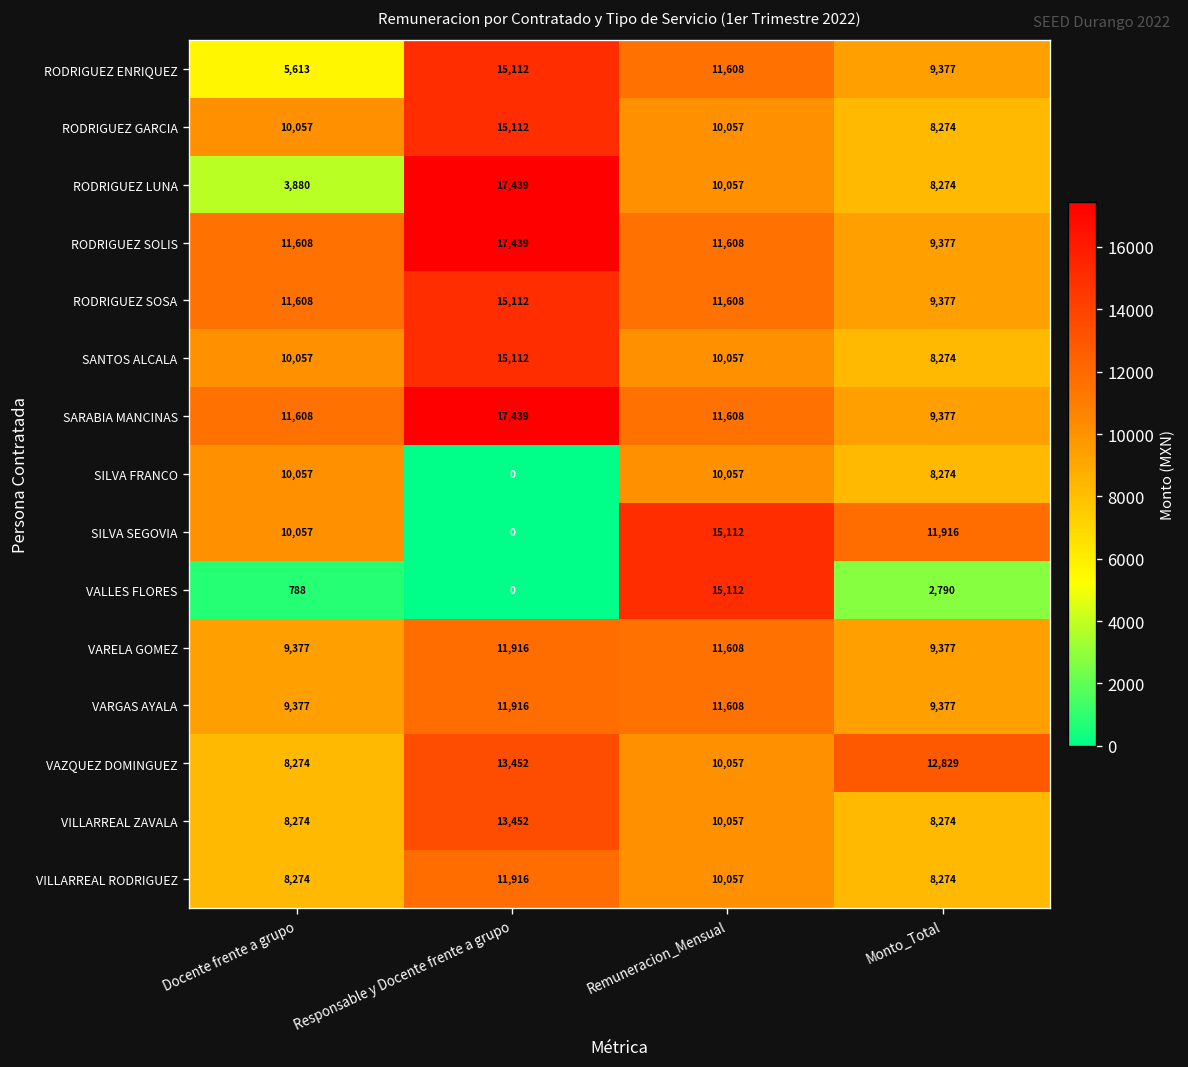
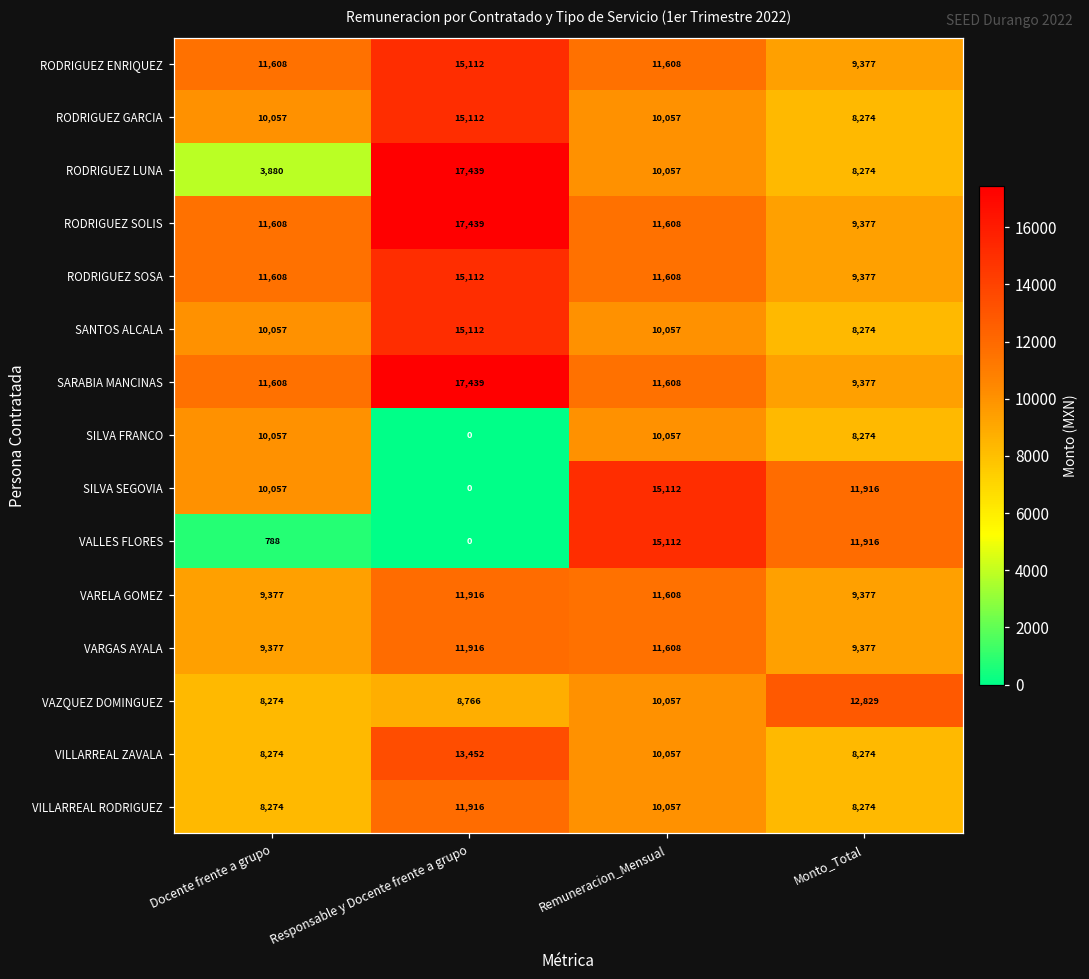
RODRIGUEZ ENRIQUEZ, Docente frente a grupo: 5,613 -> 11,608
VALLES FLORES, Monto_Total: 2,790 -> 11,916
VAZQUEZ DOMINGUEZ, Responsable y Docente frente a grupo: 13,452 -> 8,766
